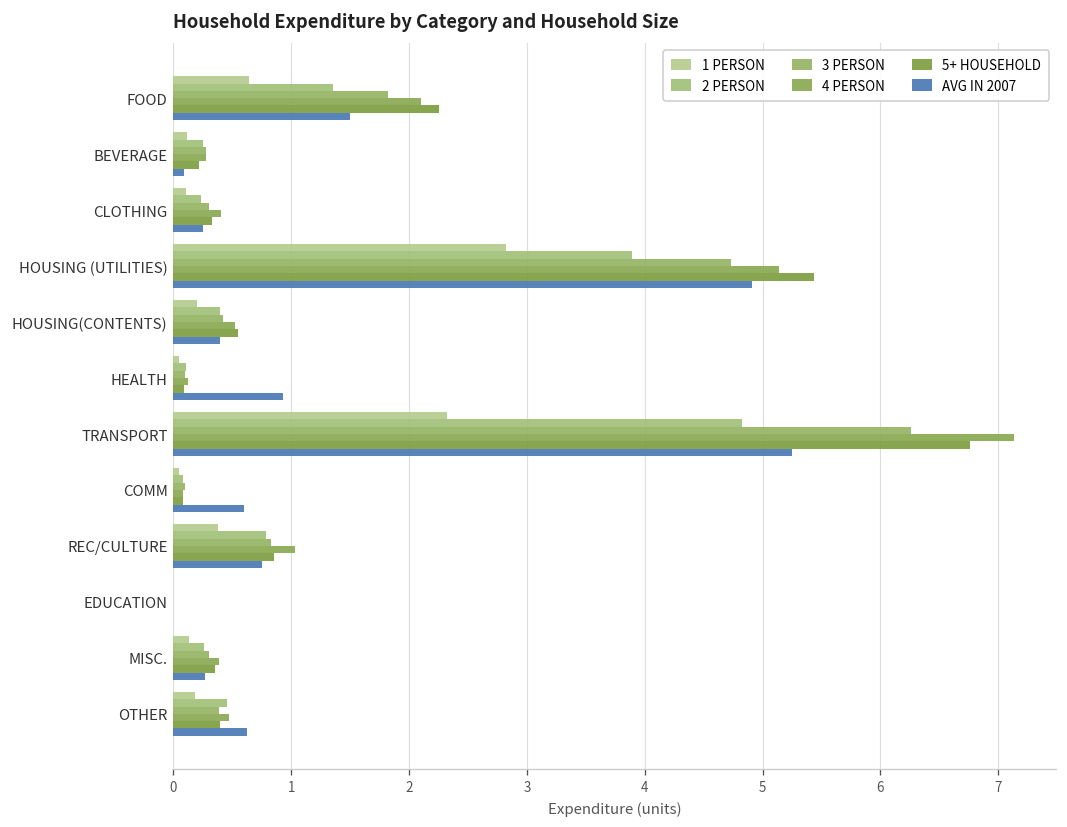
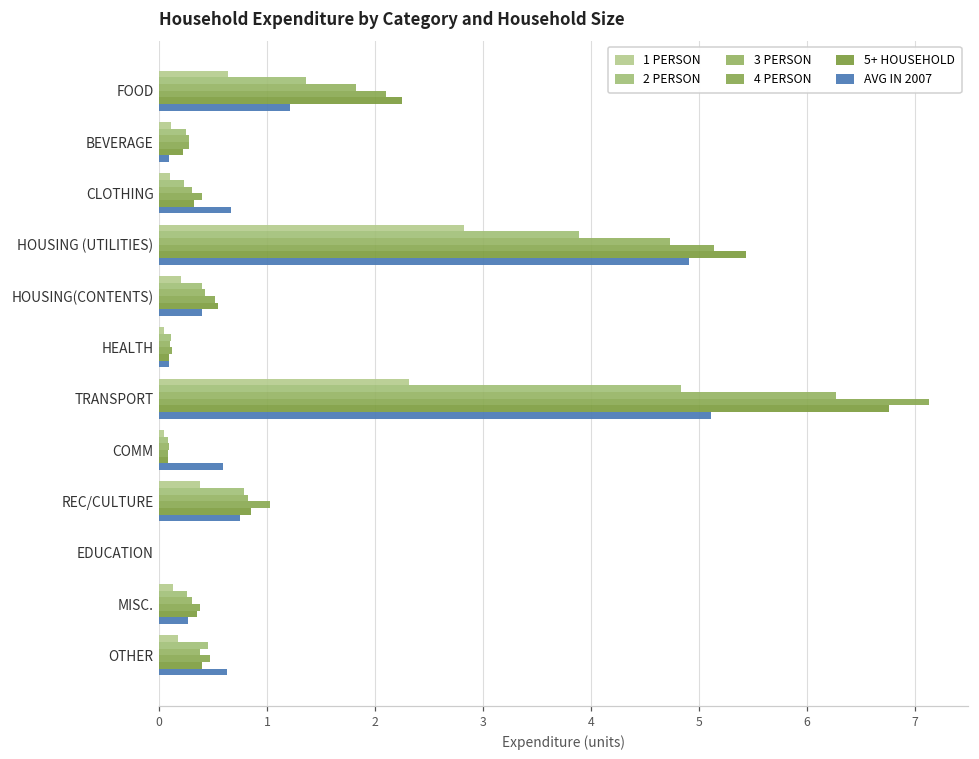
AVG IN 2007, FOOD: 1.5 -> 1.2
AVG IN 2007, CLOTHING: 0.3 -> 0.7
AVG IN 2007, HEALTH: 0.9 -> 0.1
AVG IN 2007, TRANSPORT: 5.2 -> 5.1
